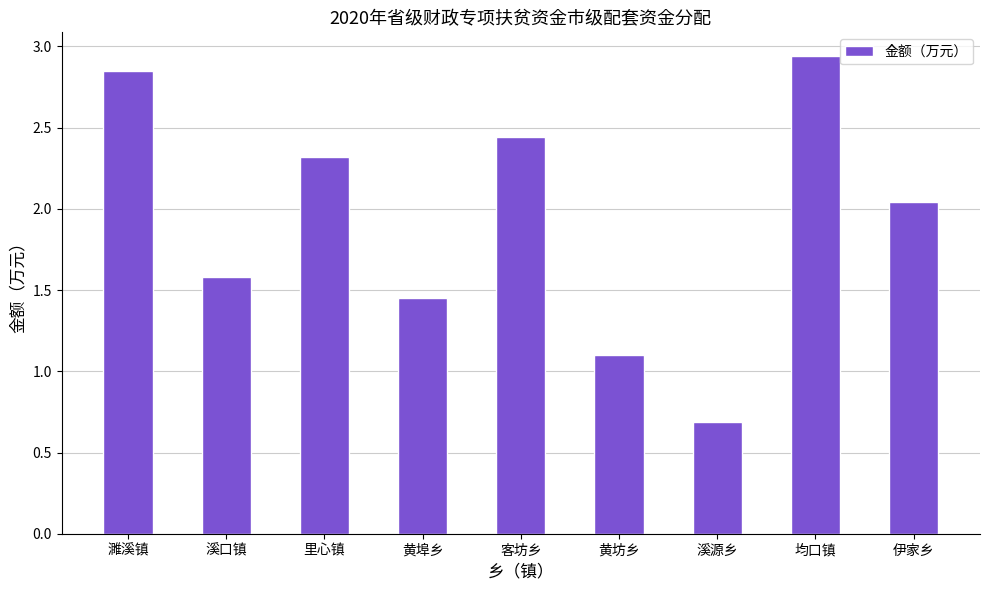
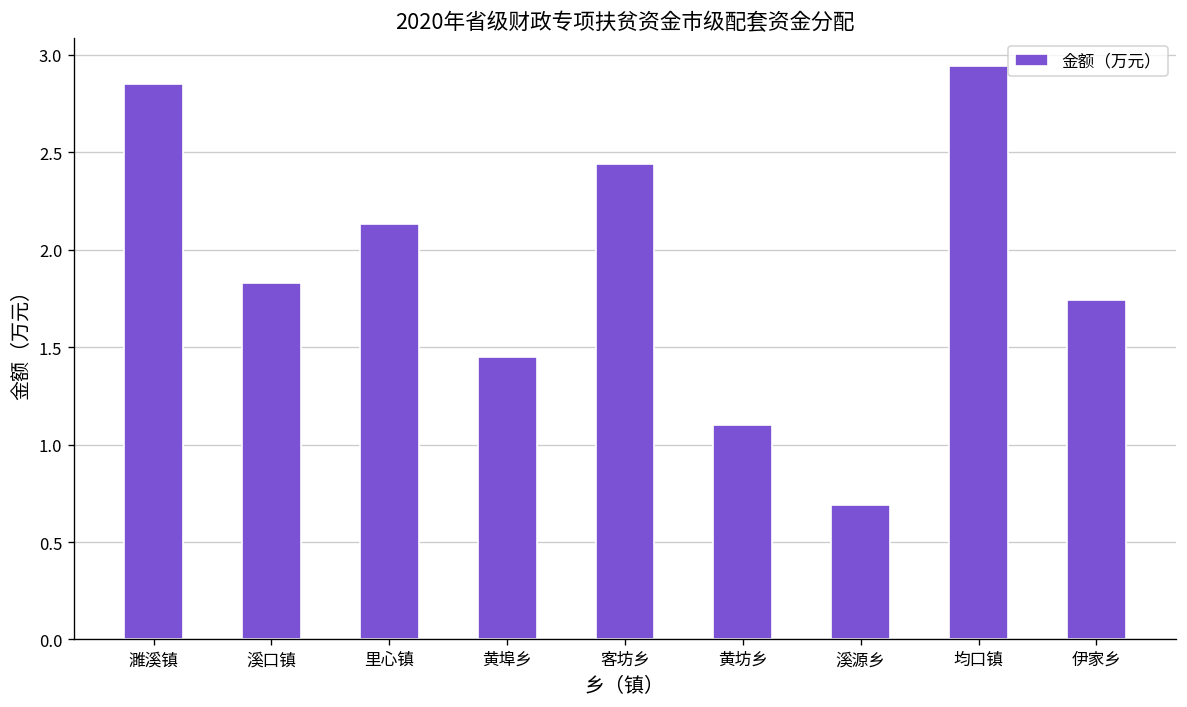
溪口镇: 1.58 -> 1.83
里心镇: 2.32 -> 2.13
伊家乡: 2.04 -> 1.74
